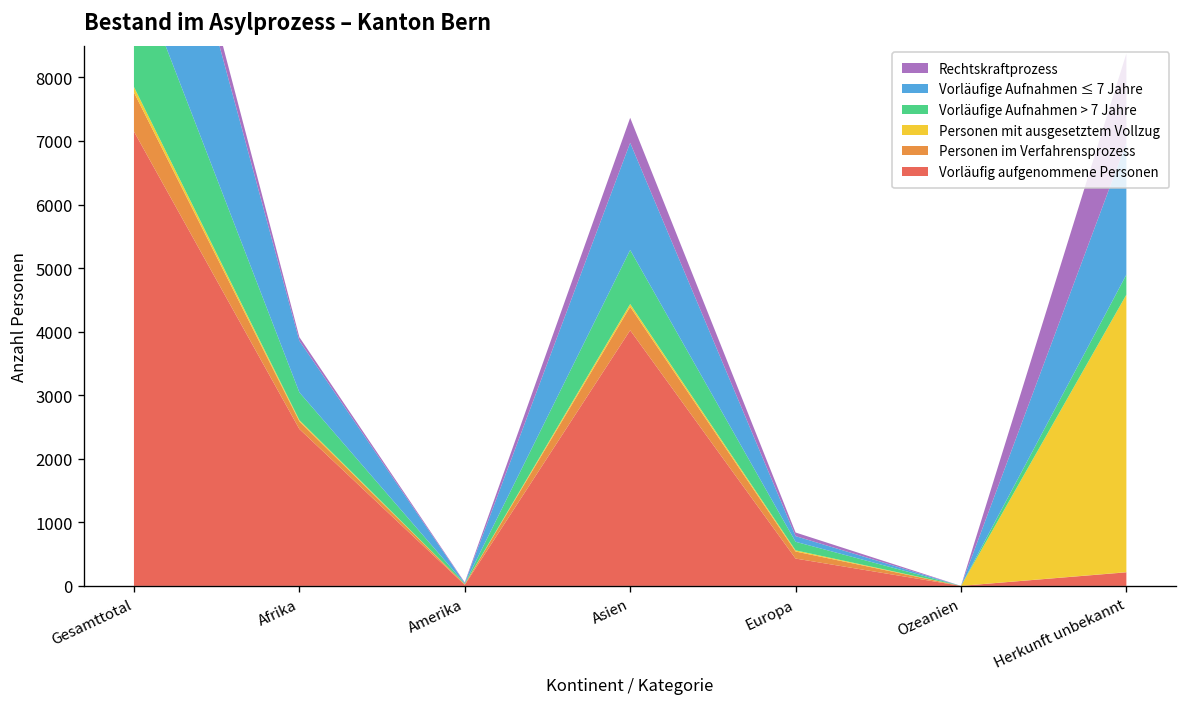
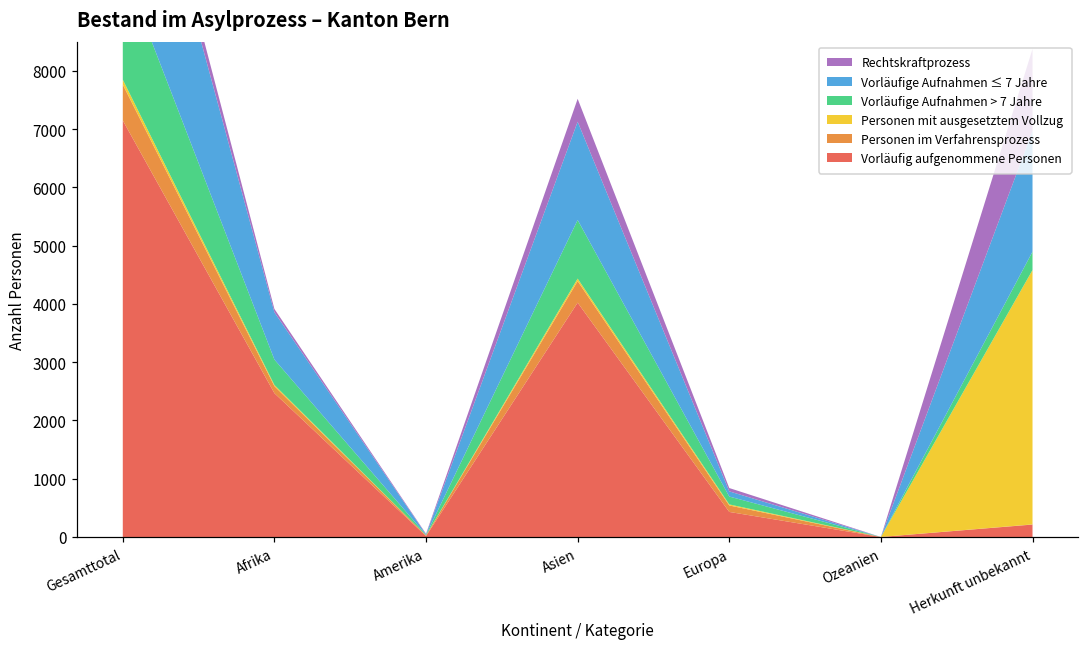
Vorläufige Aufnahmen > 7 Jahre, Asien: 900 -> 1000
